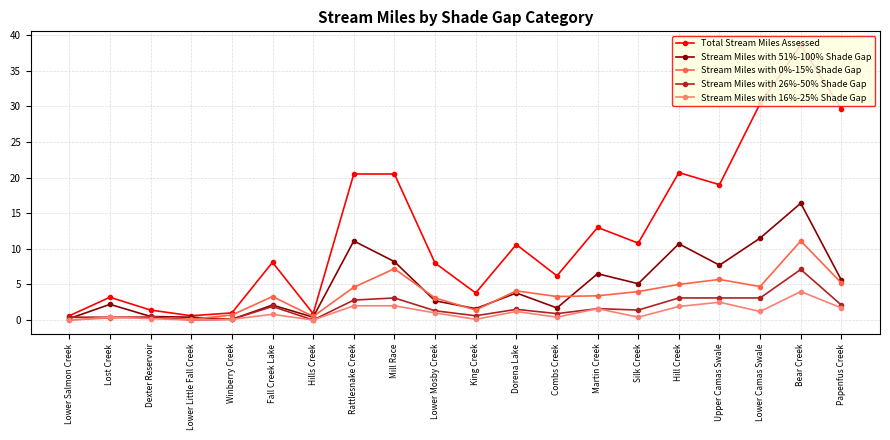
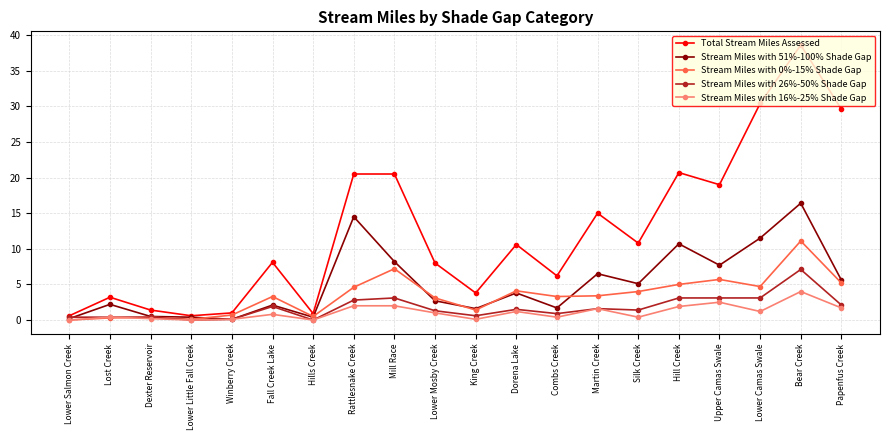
Stream Miles with 51%-100% Shade Gap, Rattlesnake Creek: 11 -> 15
Total Stream Miles Assessed, Martin Creek: 13 -> 15
